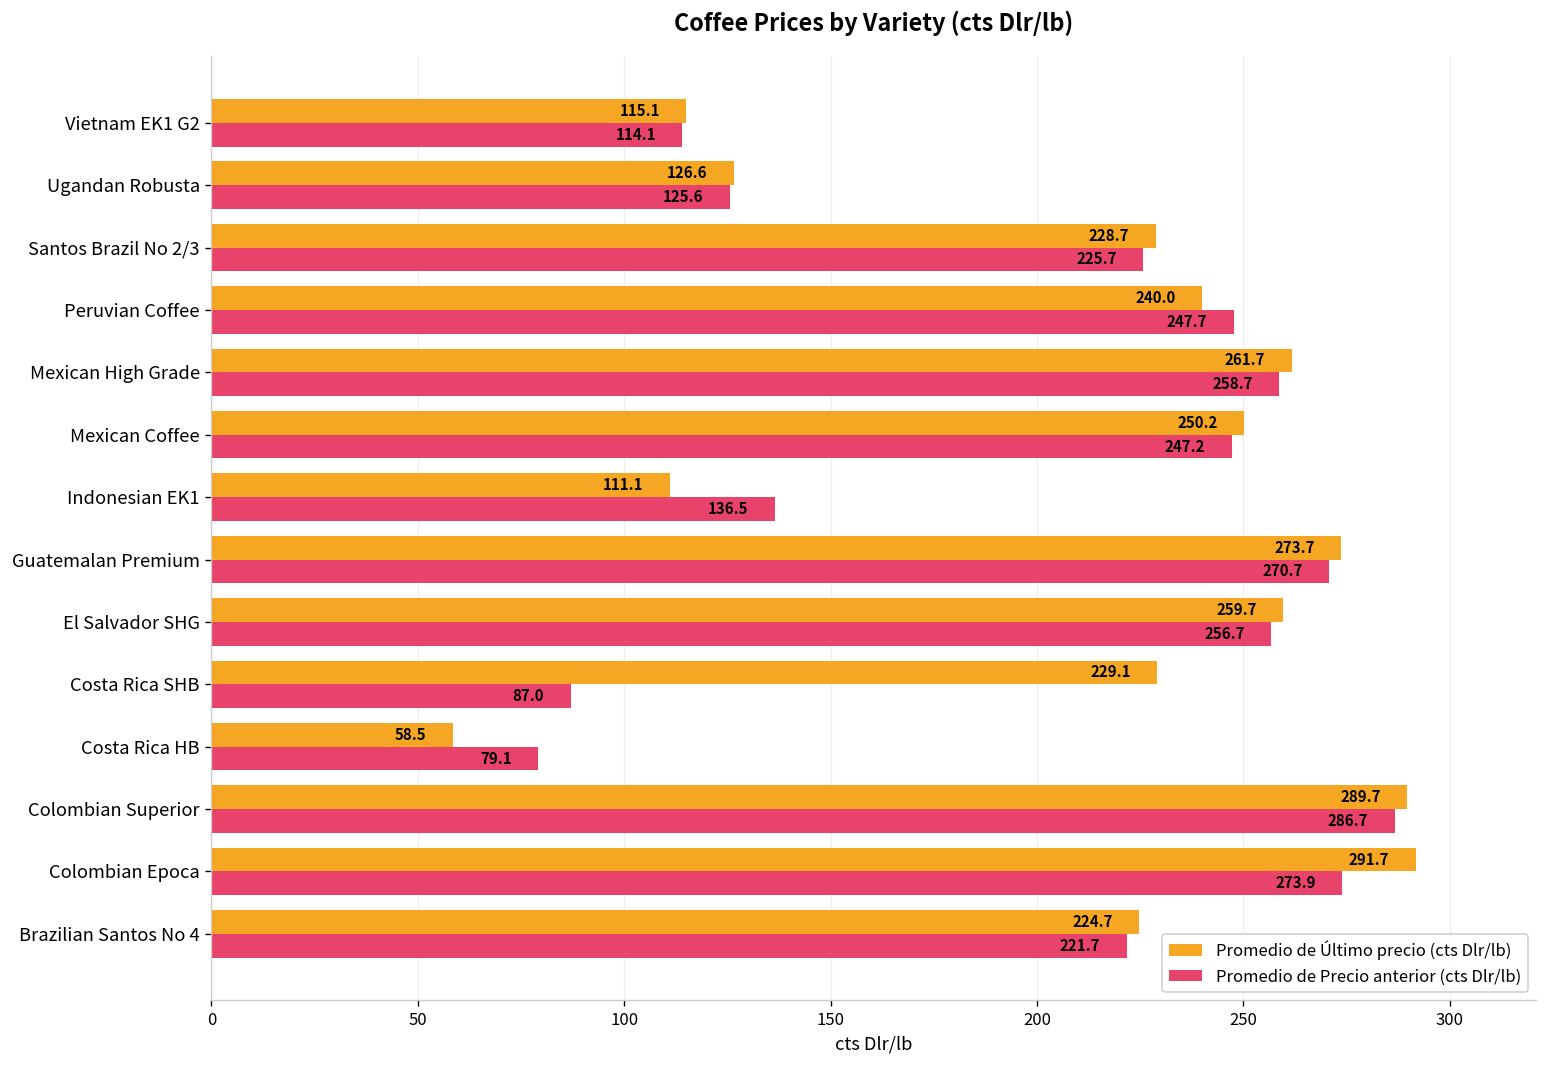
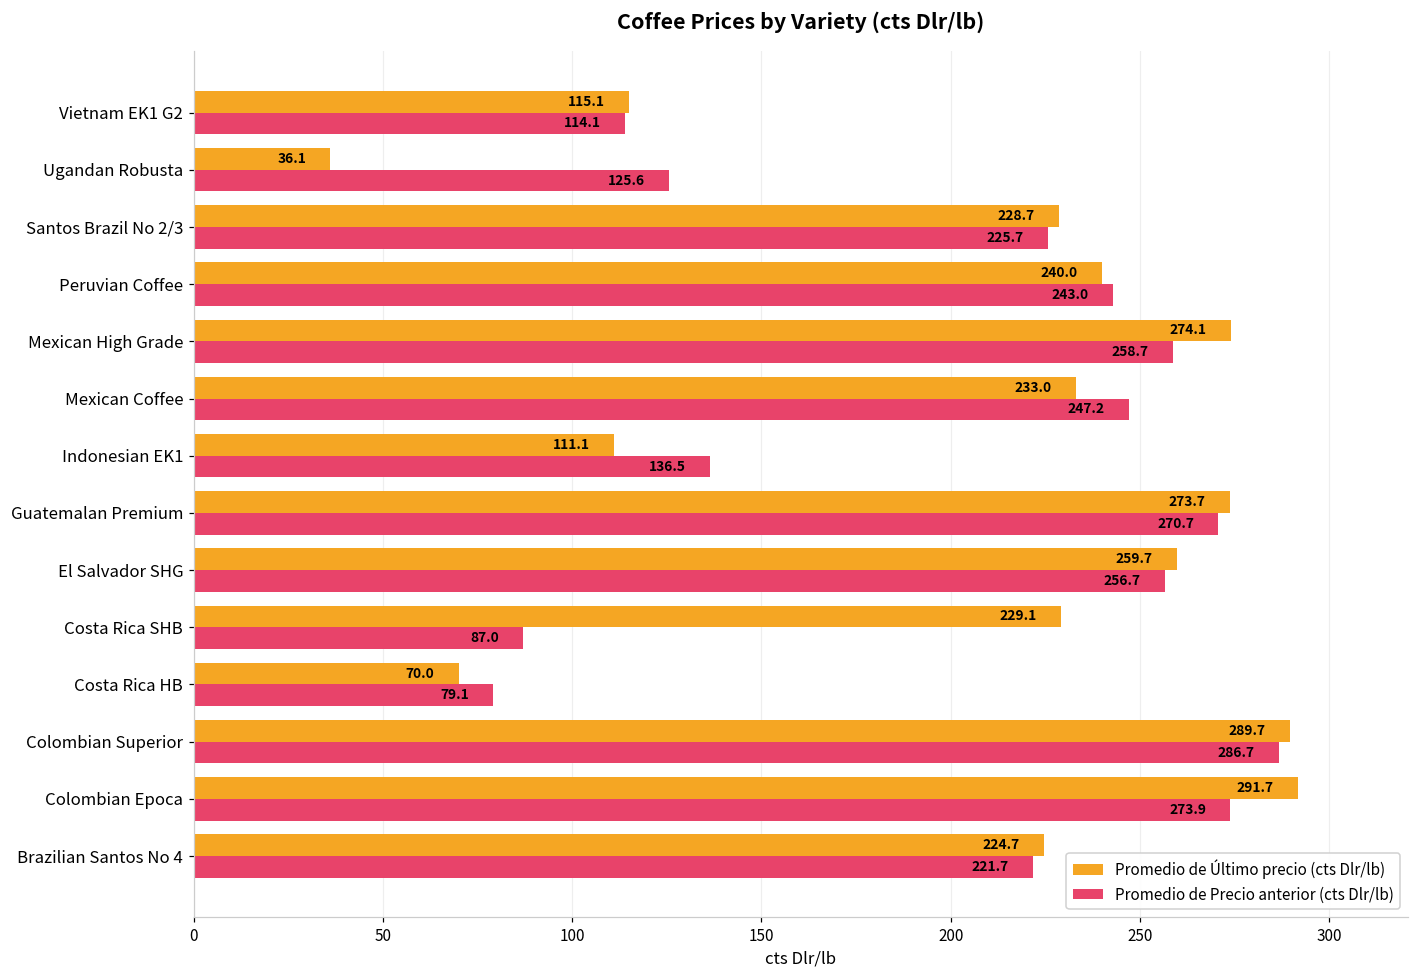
Promedio de Último precio (cts Dlr/lb), Ugandan Robusta: 126.6 -> 36.1
Promedio de Precio anterior (cts Dlr/lb), Peruvian Coffee: 247.7 -> 243.0
Promedio de Último precio (cts Dlr/lb), Mexican High Grade: 261.7 -> 274.1
Promedio de Último precio (cts Dlr/lb), Mexican Coffee: 250.2 -> 233.0
Promedio de Último precio (cts Dlr/lb), Costa Rica HB: 58.5 -> 70.0
